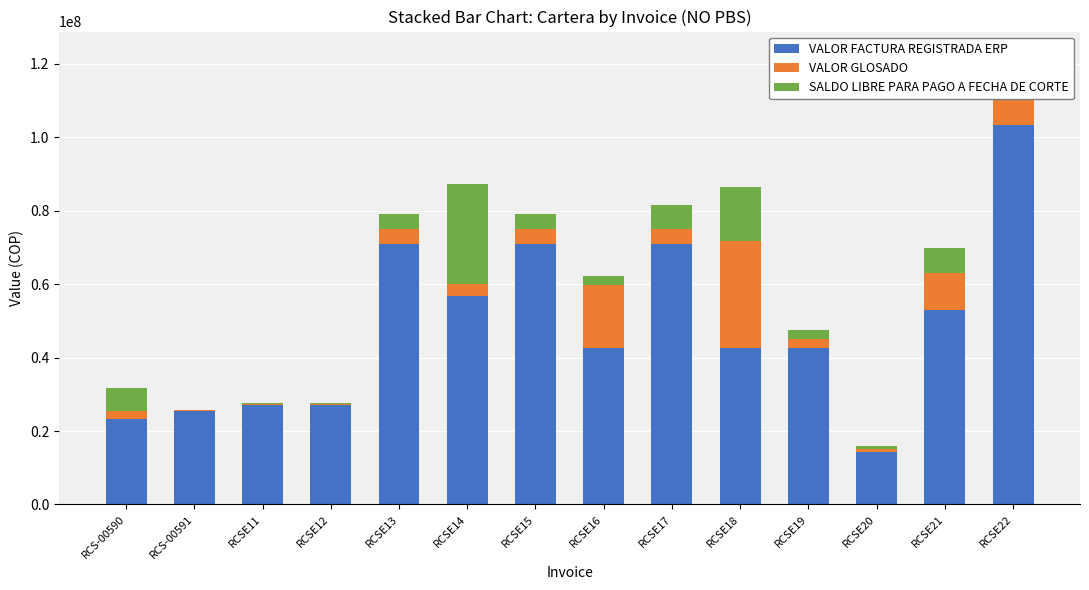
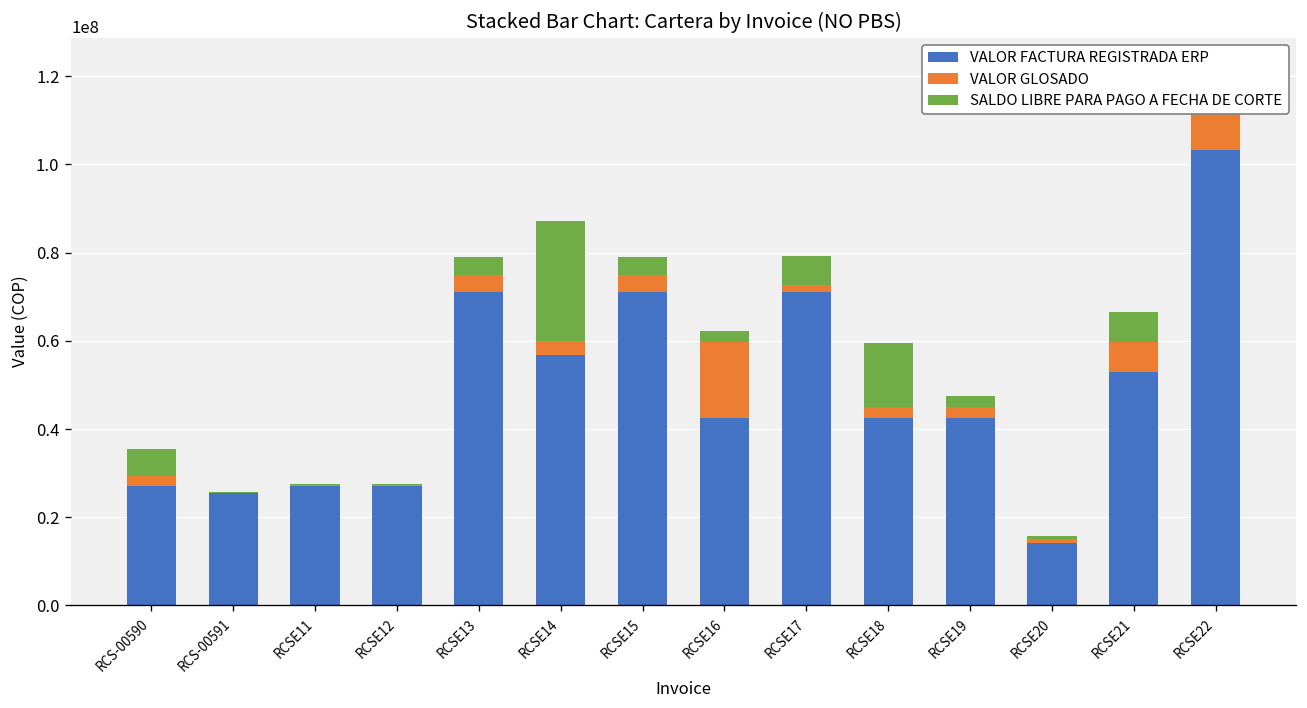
VALOR FACTURA REGISTRADA ERP, RCS-00590: 23000000 -> 27000000
VALOR GLOSADO, RCSE17: 4000000 -> 2000000
VALOR GLOSADO, RCSE18: 29000000 -> 2000000
VALOR GLOSADO, RCSE21: 10000000 -> 7000000
